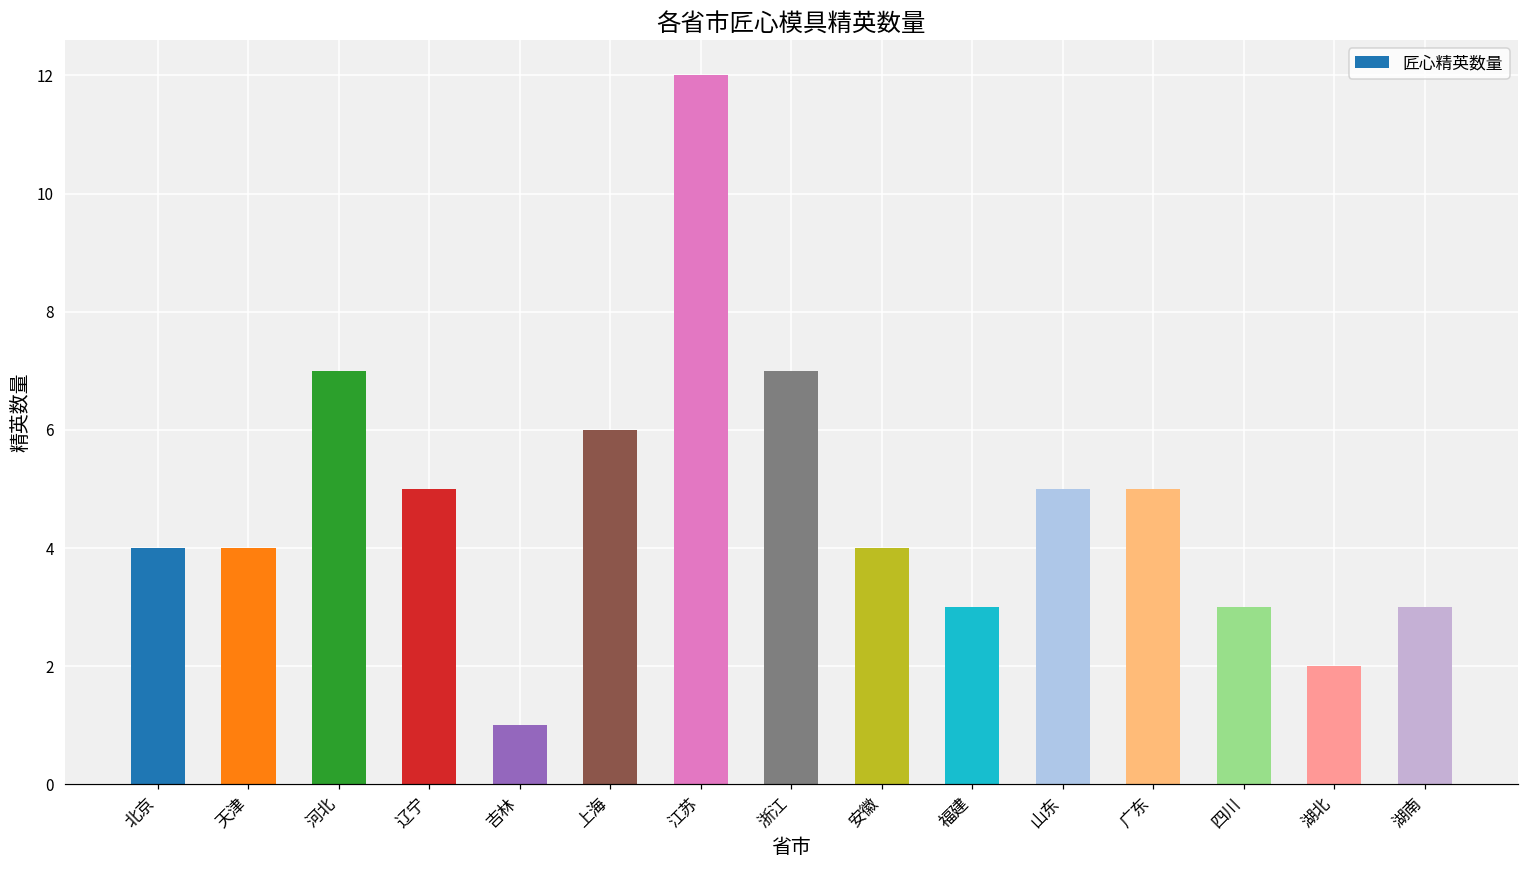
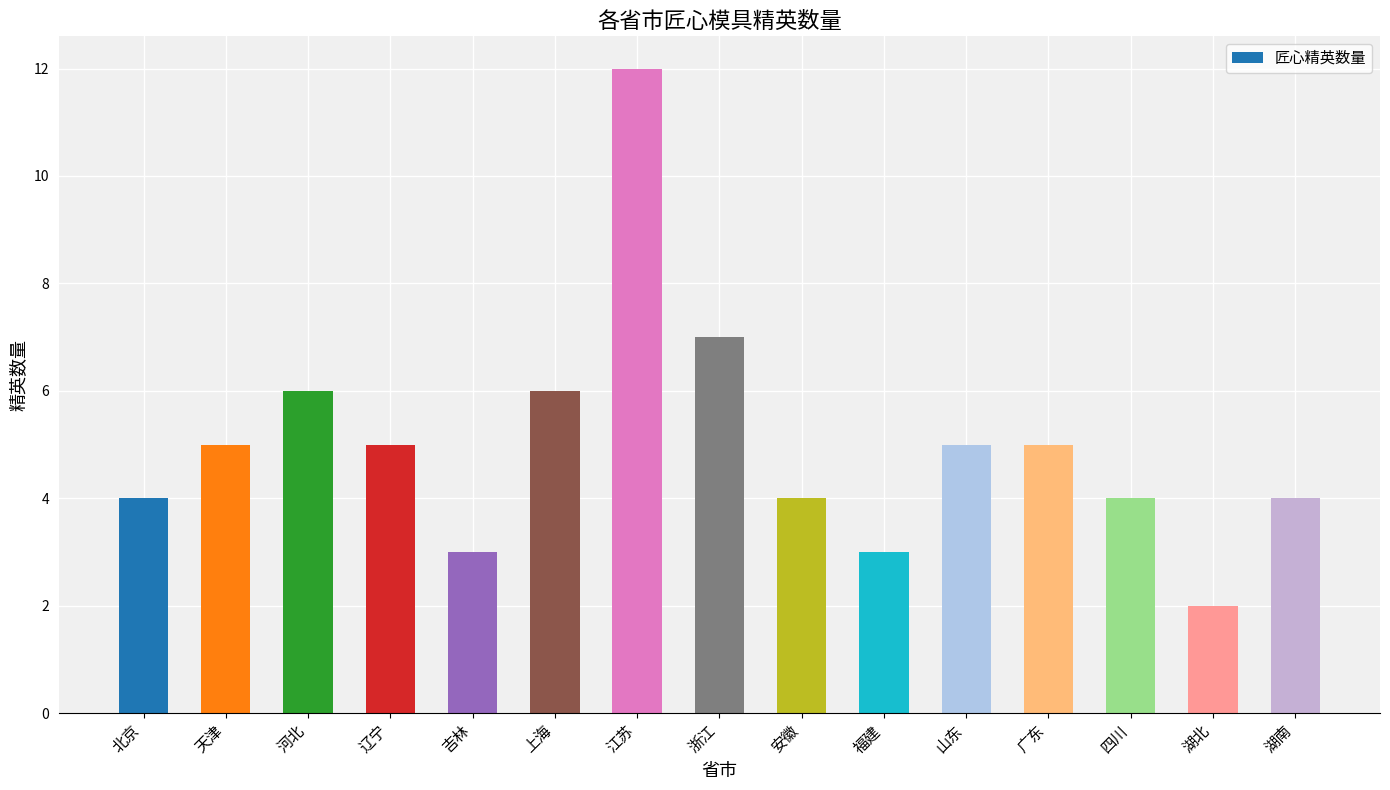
天津: 4 -> 5
河北: 7 -> 6
吉林: 1 -> 3
四川: 3 -> 4
湖南: 3 -> 4
